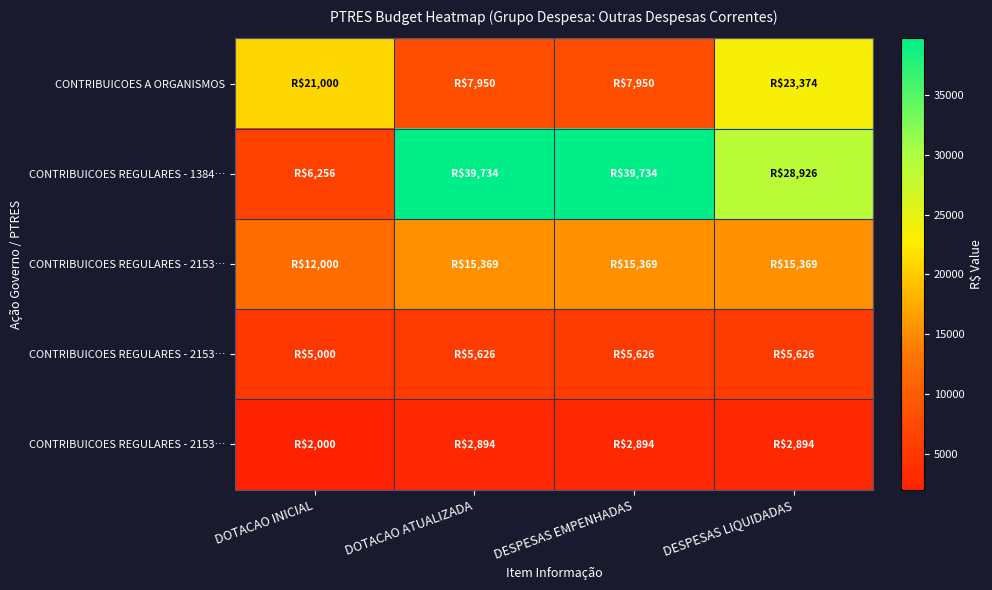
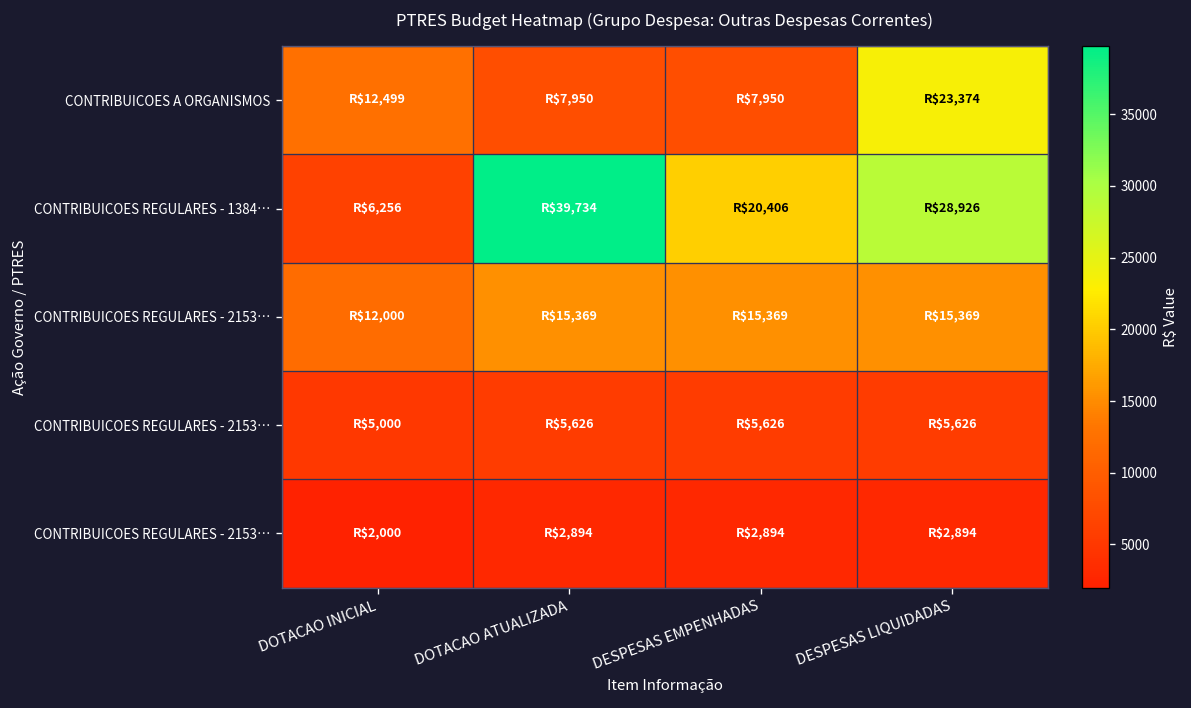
CONTRIBUICOES A ORGANISMOS, DOTACAO INICIAL: $21,000 -> $12,499
CONTRIBUICOES REGULARES - 1384…, DESPESAS EMPENHADAS: $39,734 -> $20,406
